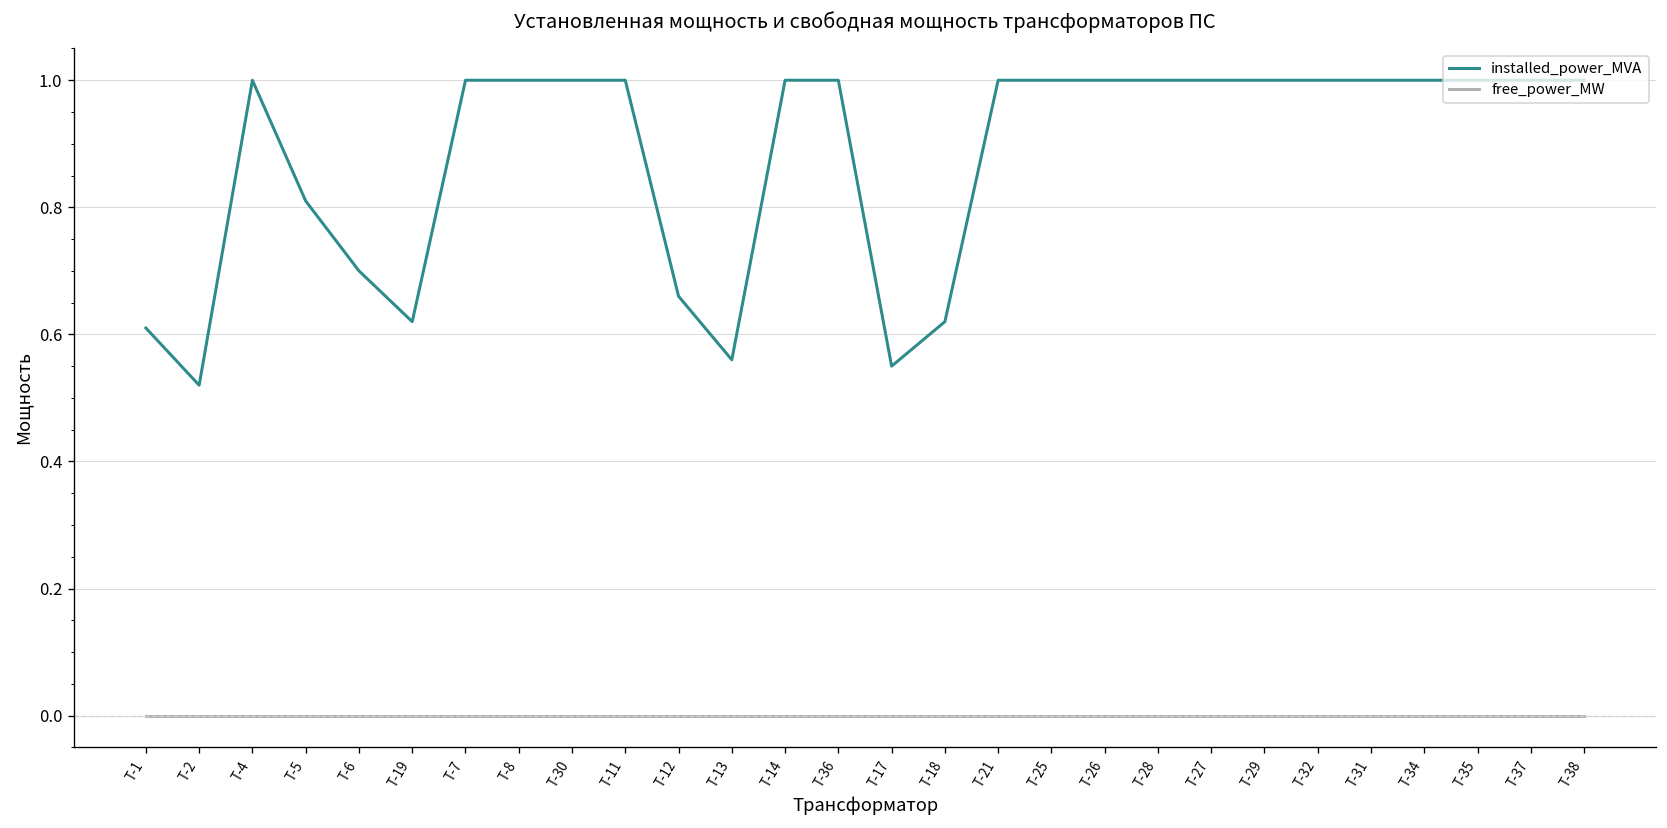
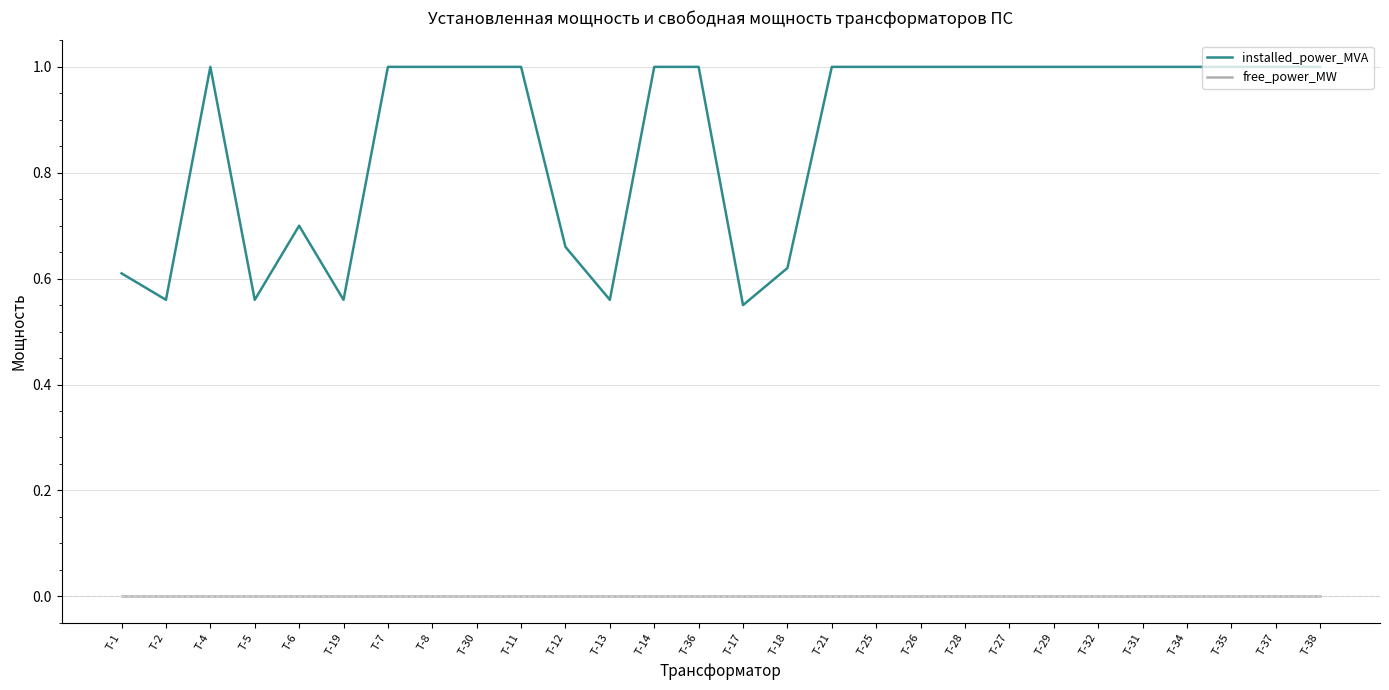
installed_power_MVA, Т-2: 0.52 -> 0.56
installed_power_MVA, Т-5: 0.81 -> 0.56
installed_power_MVA, Т-19: 0.62 -> 0.56
